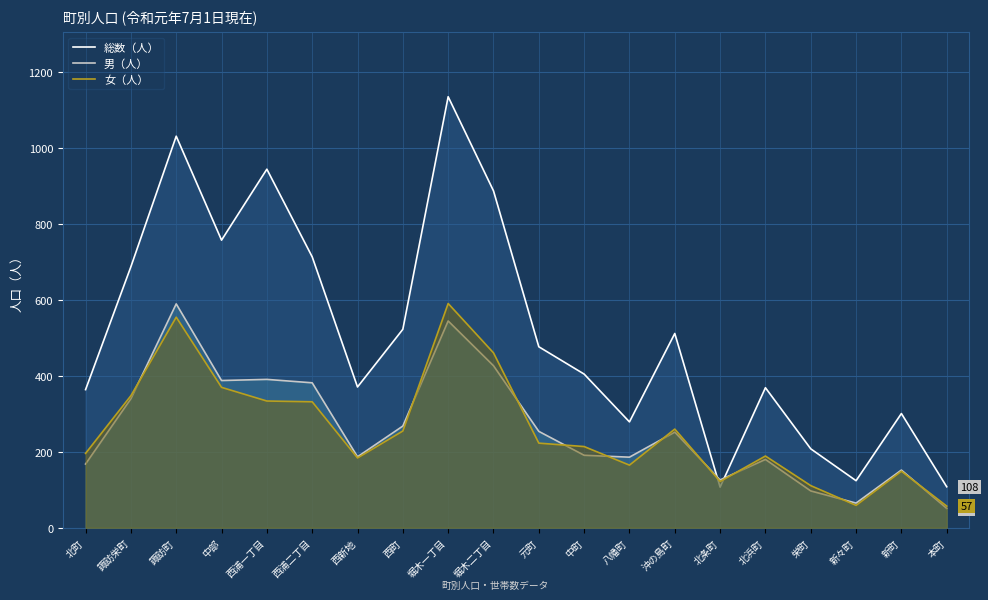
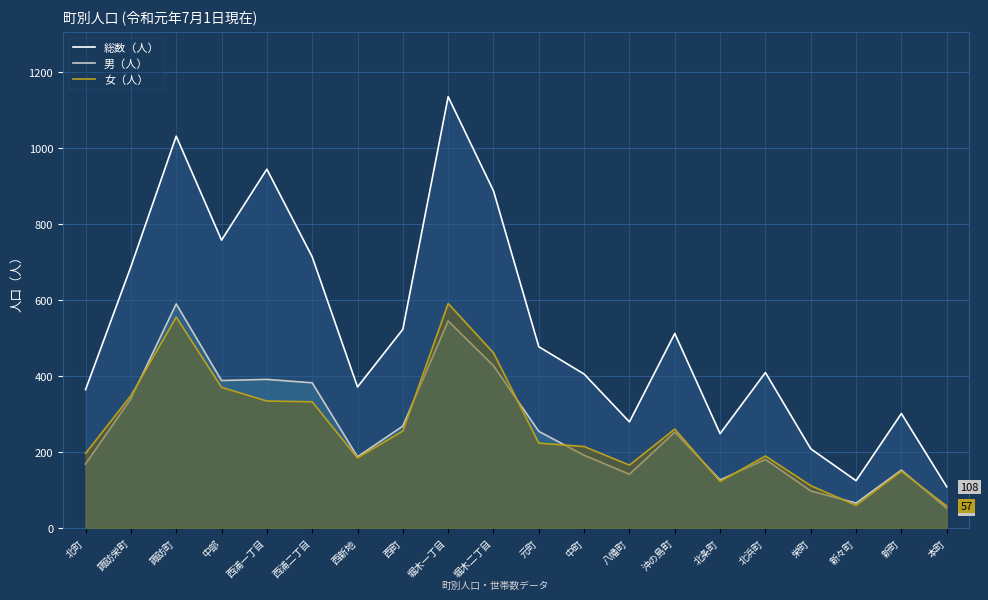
男（人）, 八幡町: 190 -> 140
総数（人）, 北条町: 110 -> 250
総数（人）, 北浜町: 370 -> 410
